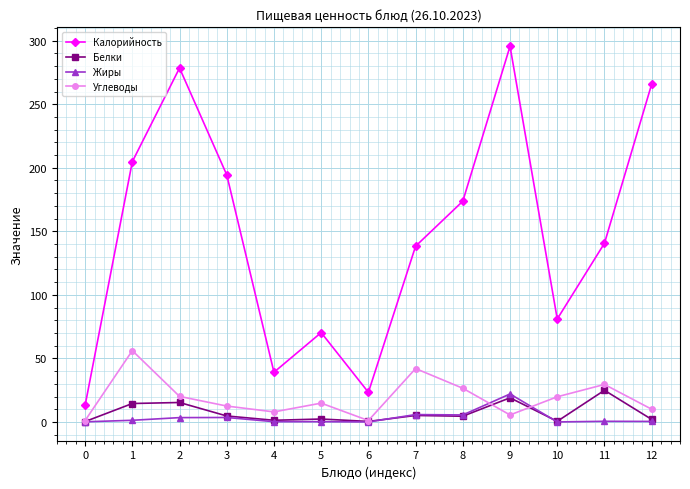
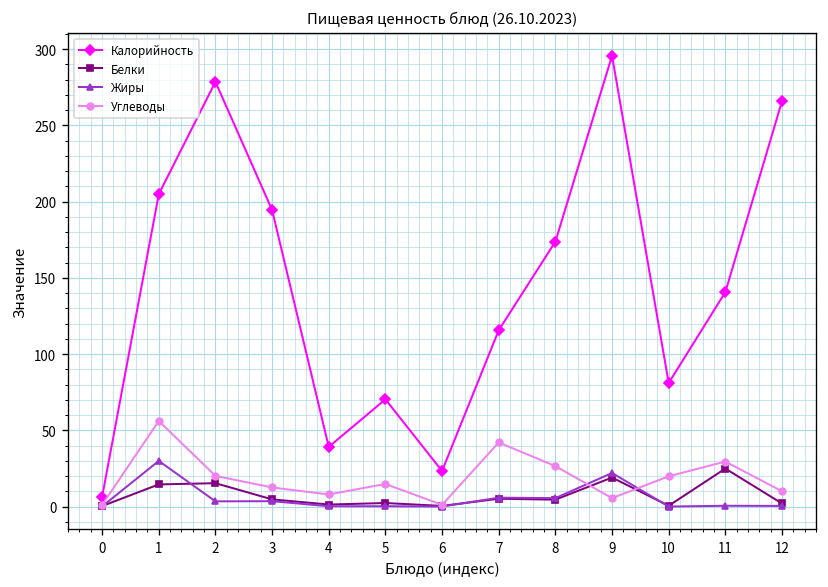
Калорийность, 0: 13 -> 6
Жиры, 1: 1 -> 30
Калорийность, 7: 138 -> 116
